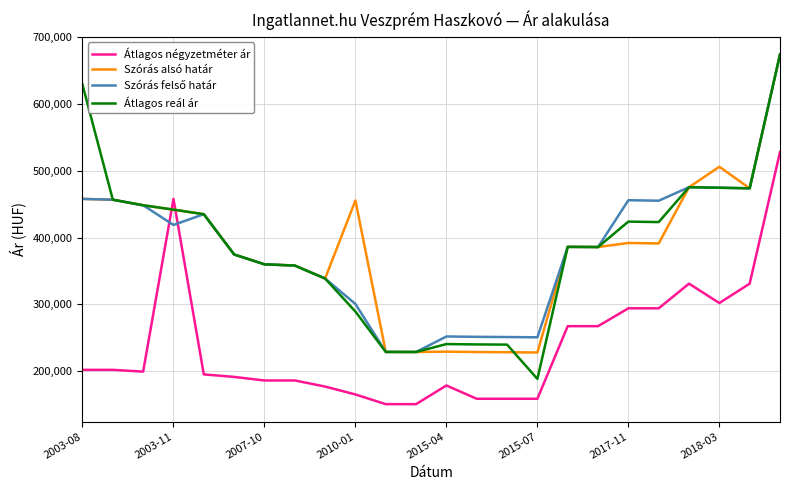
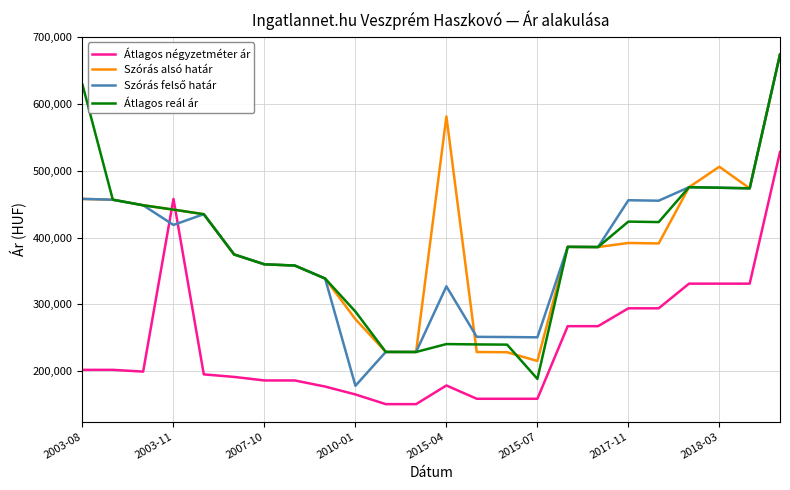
Szórás alsó határ, 2010-01: 460,000 -> 280,000
Szórás felső határ, 2010-01: 300,000 -> 180,000
Szórás alsó határ, 2015-04: 230,000 -> 580,000
Szórás felső határ, 2015-04: 250,000 -> 330,000
Szórás alsó határ, 2015-07: 230,000 -> 220,000
Átlagos négyzetméter ár, 2018-03: 300,000 -> 330,000
